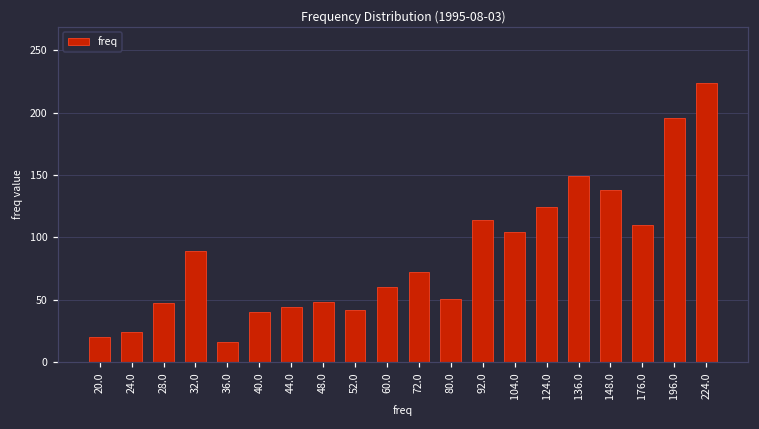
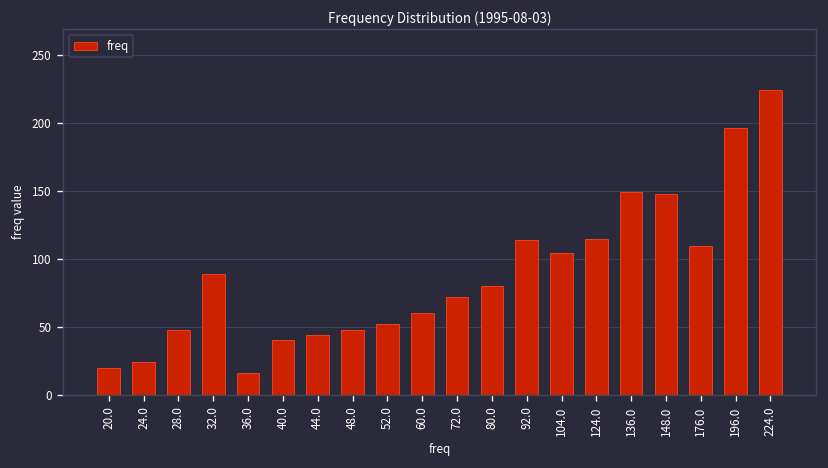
52.0: 42 -> 52
80.0: 51 -> 80
124.0: 124 -> 115
148.0: 138 -> 148
